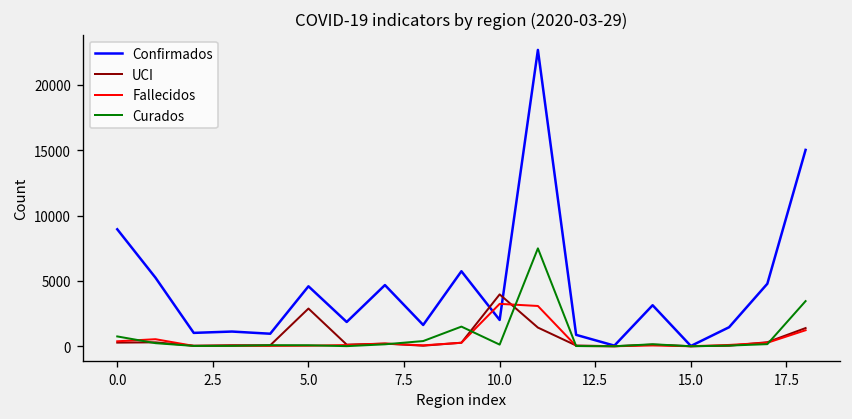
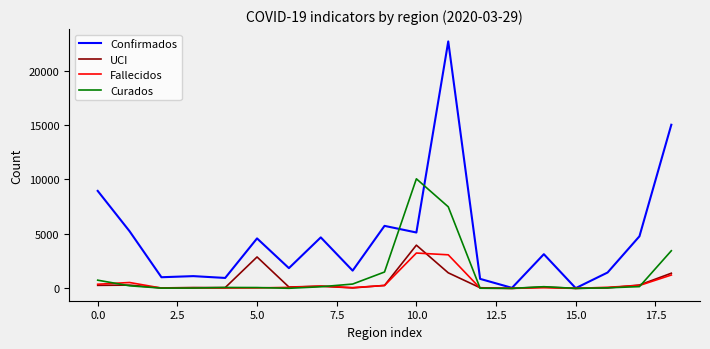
Confirmados, 10.0: 2000 -> 5100
Curados, 10.0: 100 -> 10100
